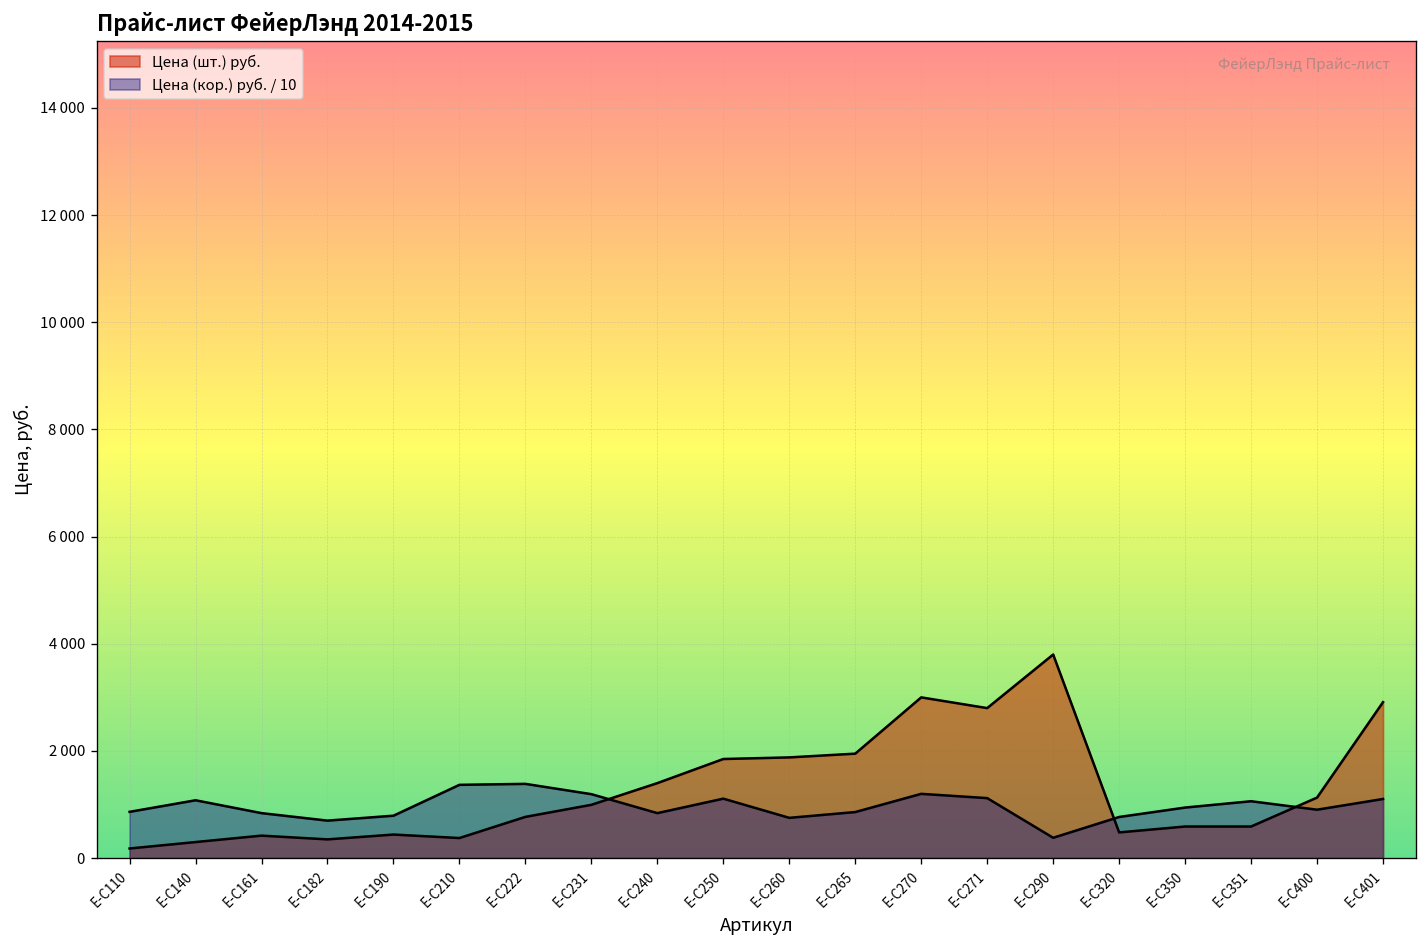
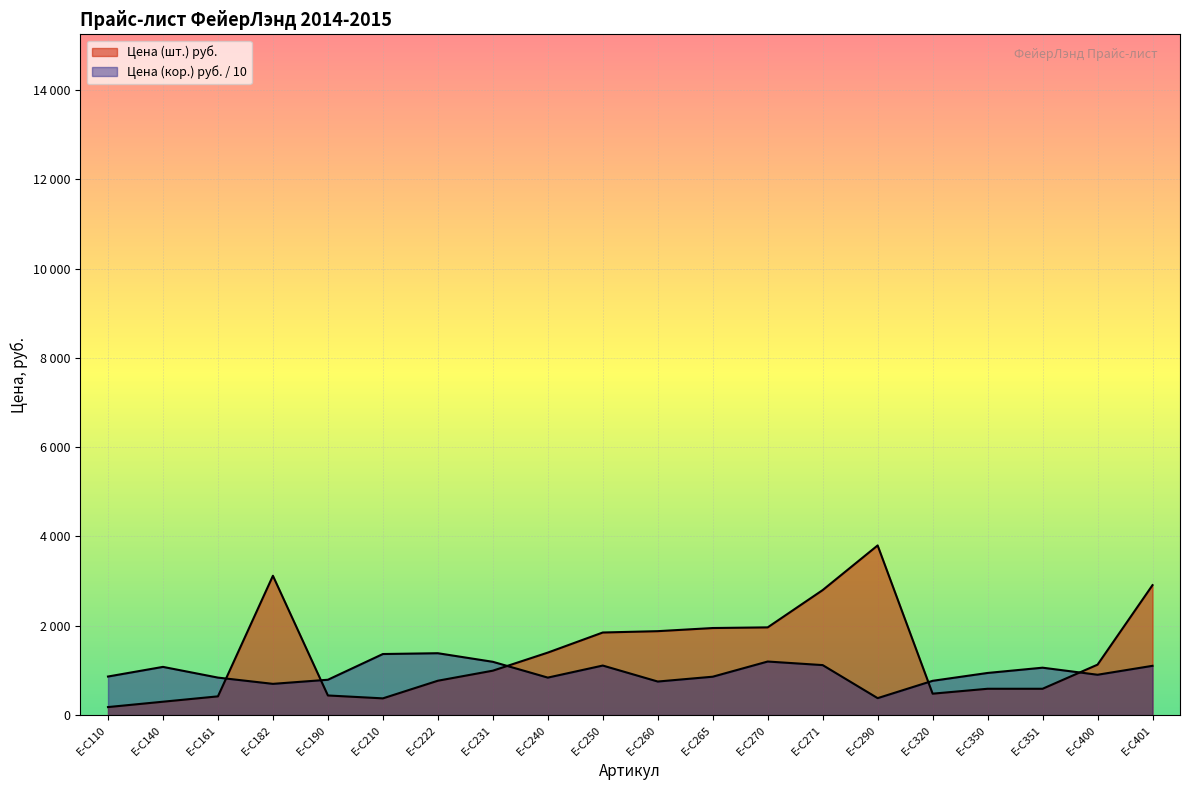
Цена (шт.) руб., E-C182: 400 -> 3100
Цена (шт.) руб., E-C270: 3000 -> 2000
